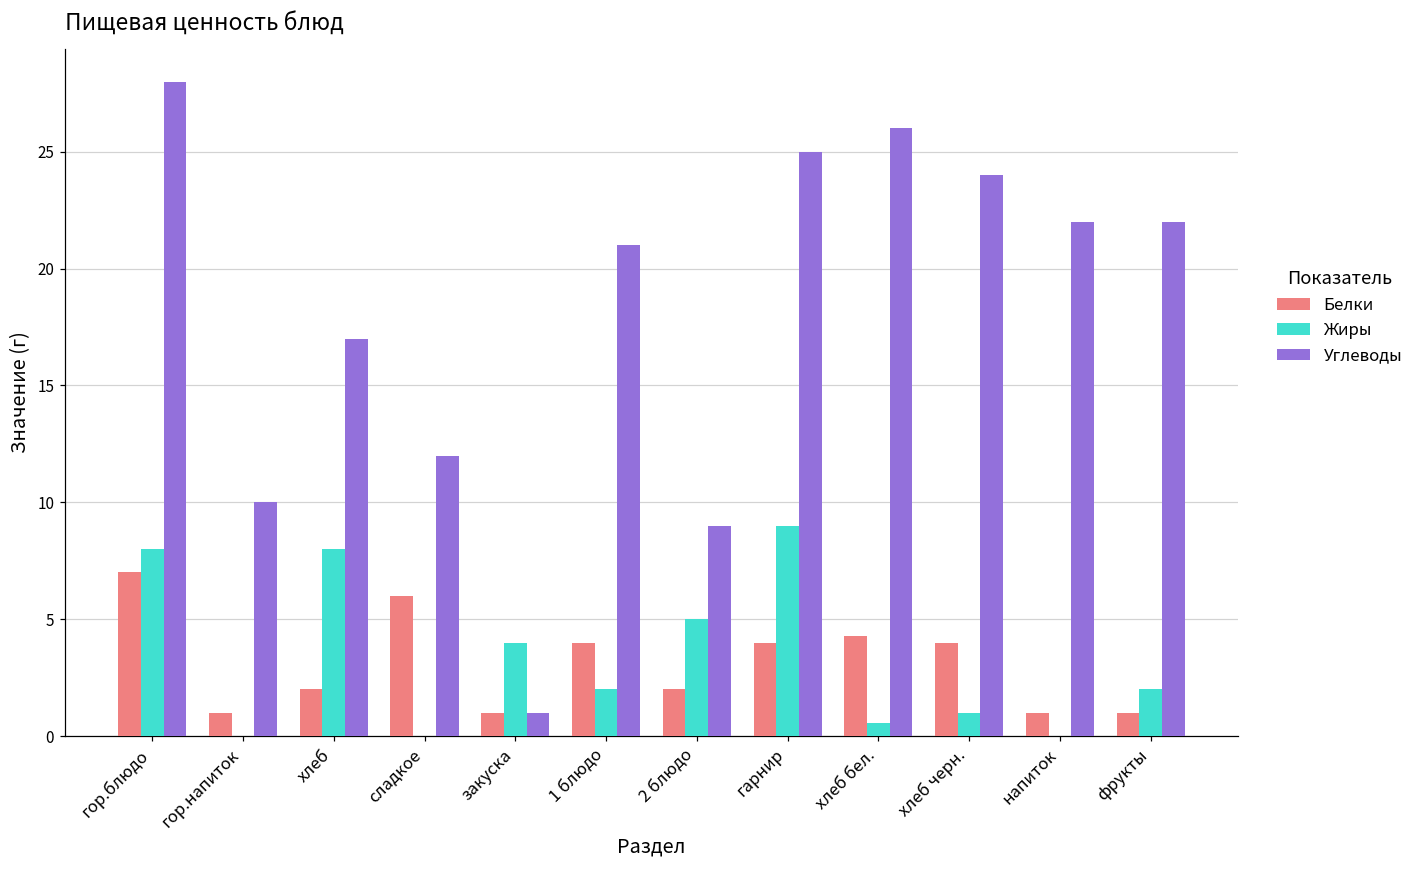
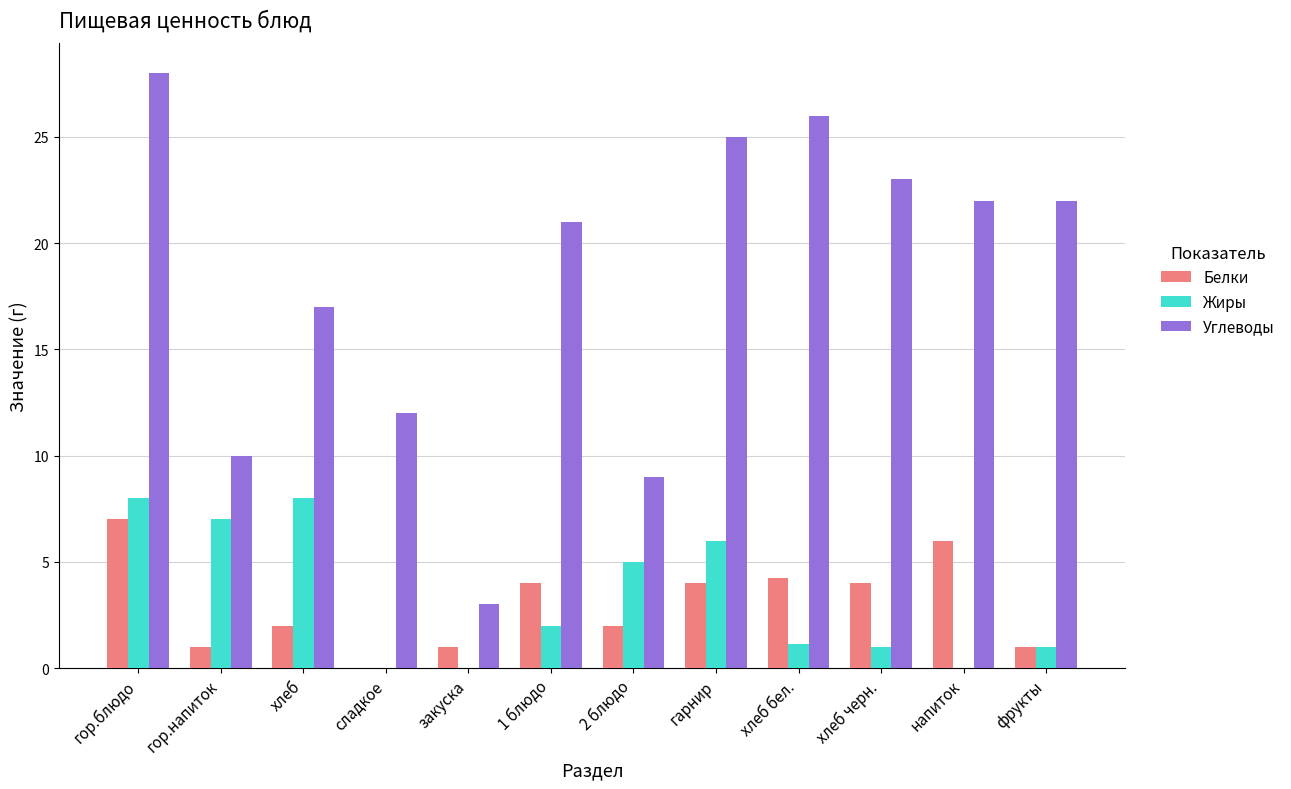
Жиры, гор.напиток: 0 -> 7
Белки, сладкое: 6 -> 0
Жиры, закуска: 4 -> 0
Углеводы, закуска: 1 -> 3
Жиры, гарнир: 9 -> 6
Жиры, хлеб бел.: 0.5 -> 1.2
Углеводы, хлеб черн.: 24 -> 23
Белки, напиток: 1 -> 6
Жиры, фрукты: 2 -> 1
